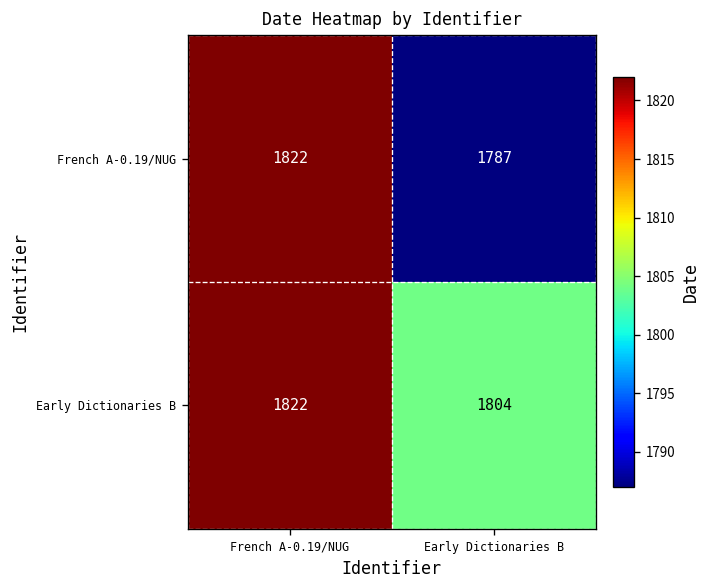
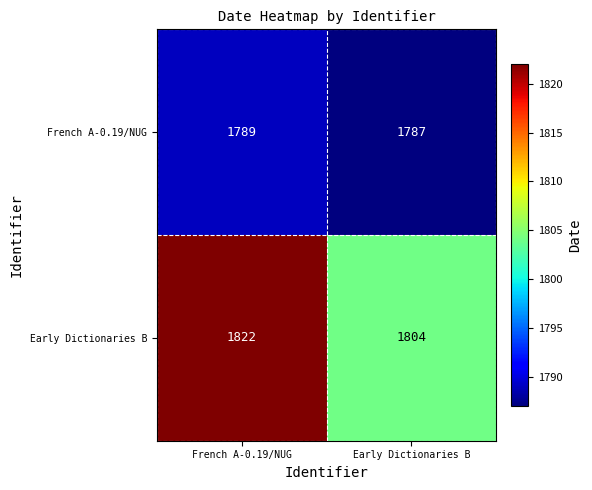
French A-0.19/NUG, French A-0.19/NUG: 1822 -> 1789
